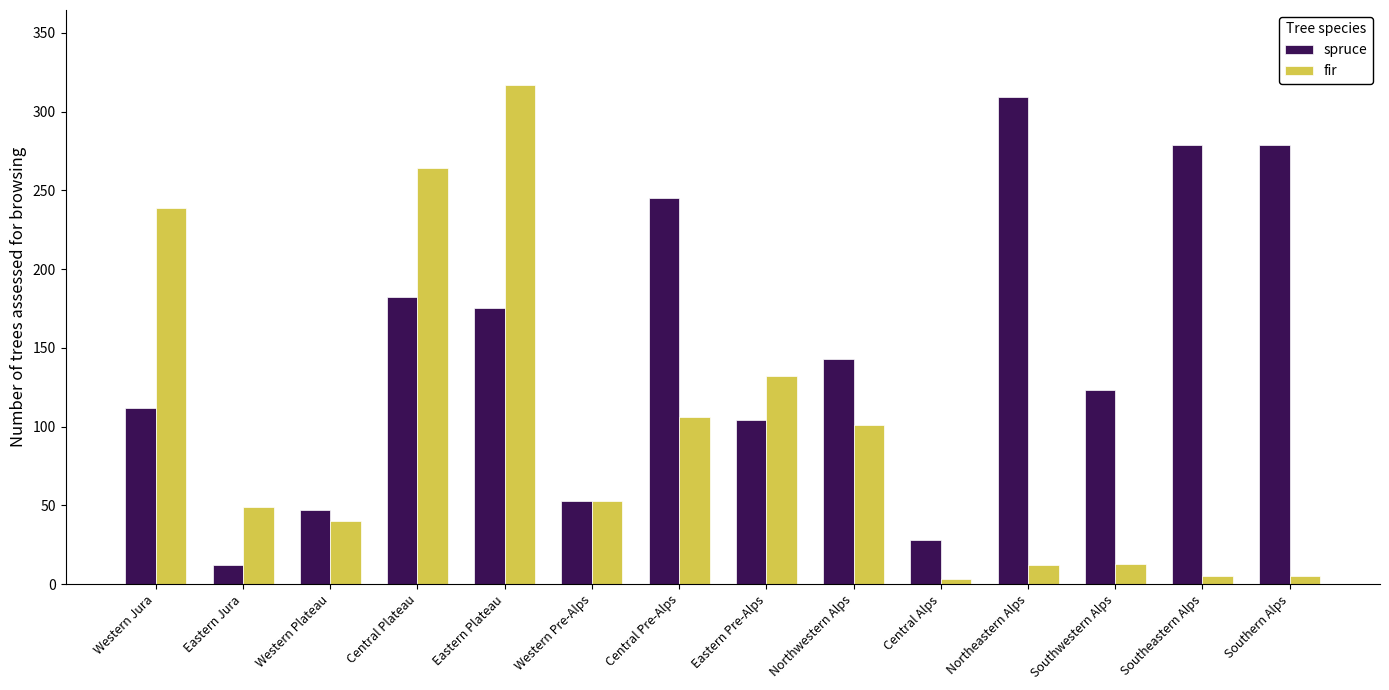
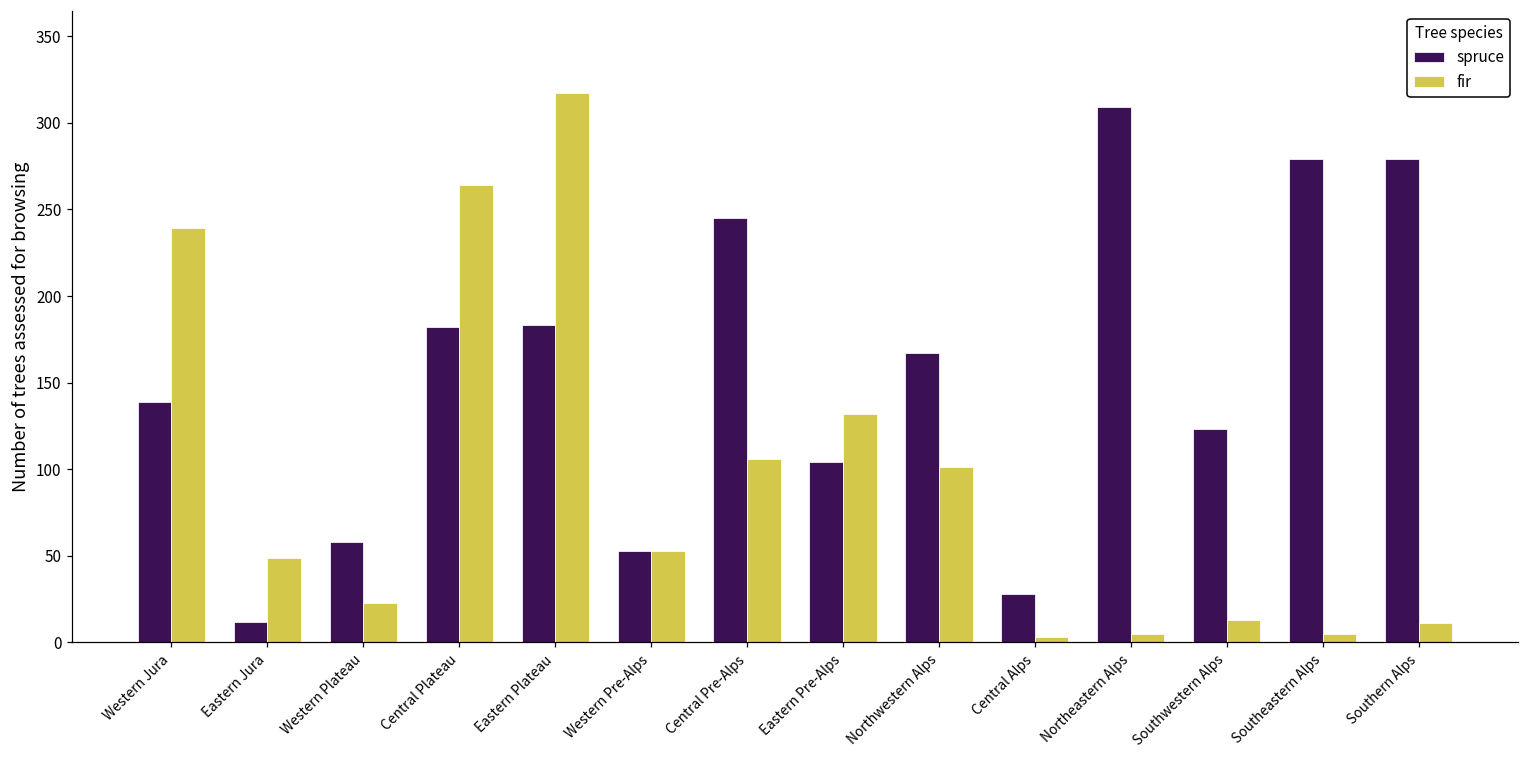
spruce, Western Jura: 112 -> 139
spruce, Western Plateau: 47 -> 58
fir, Western Plateau: 40 -> 23
spruce, Eastern Plateau: 175 -> 183
spruce, Northwestern Alps: 143 -> 167
fir, Northeastern Alps: 12 -> 5
fir, Southern Alps: 5 -> 11
